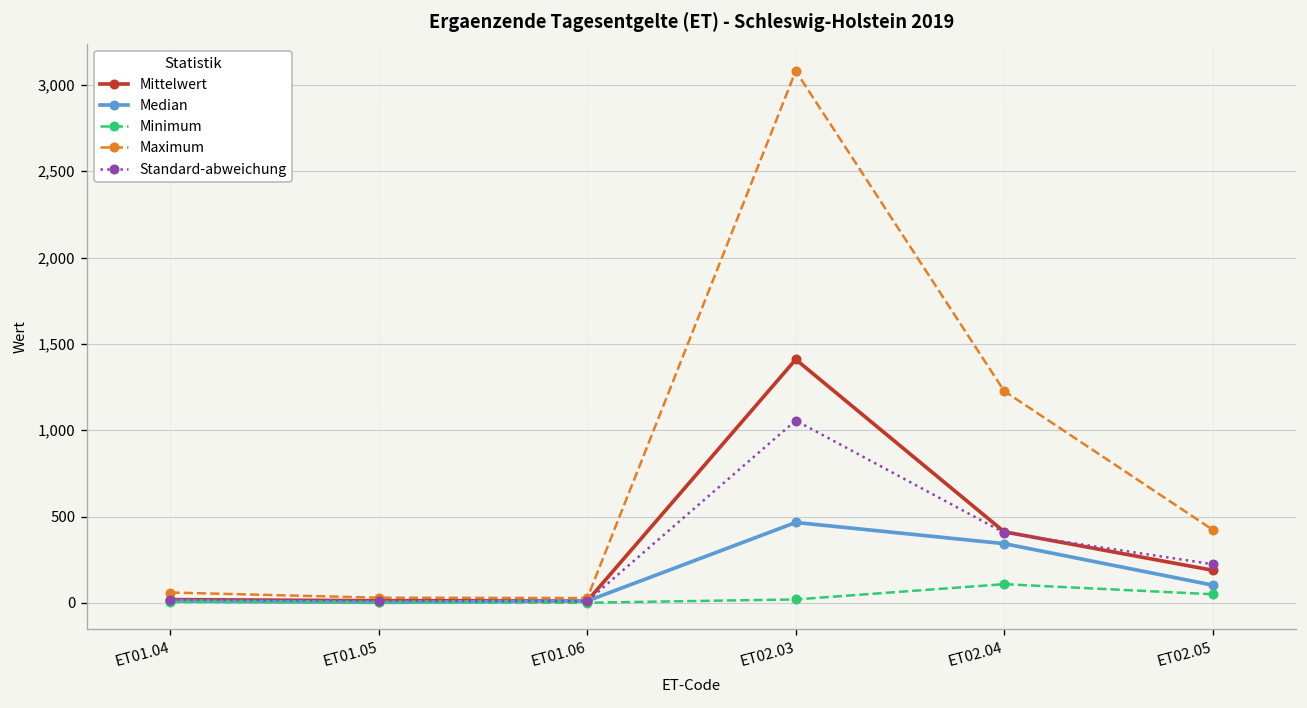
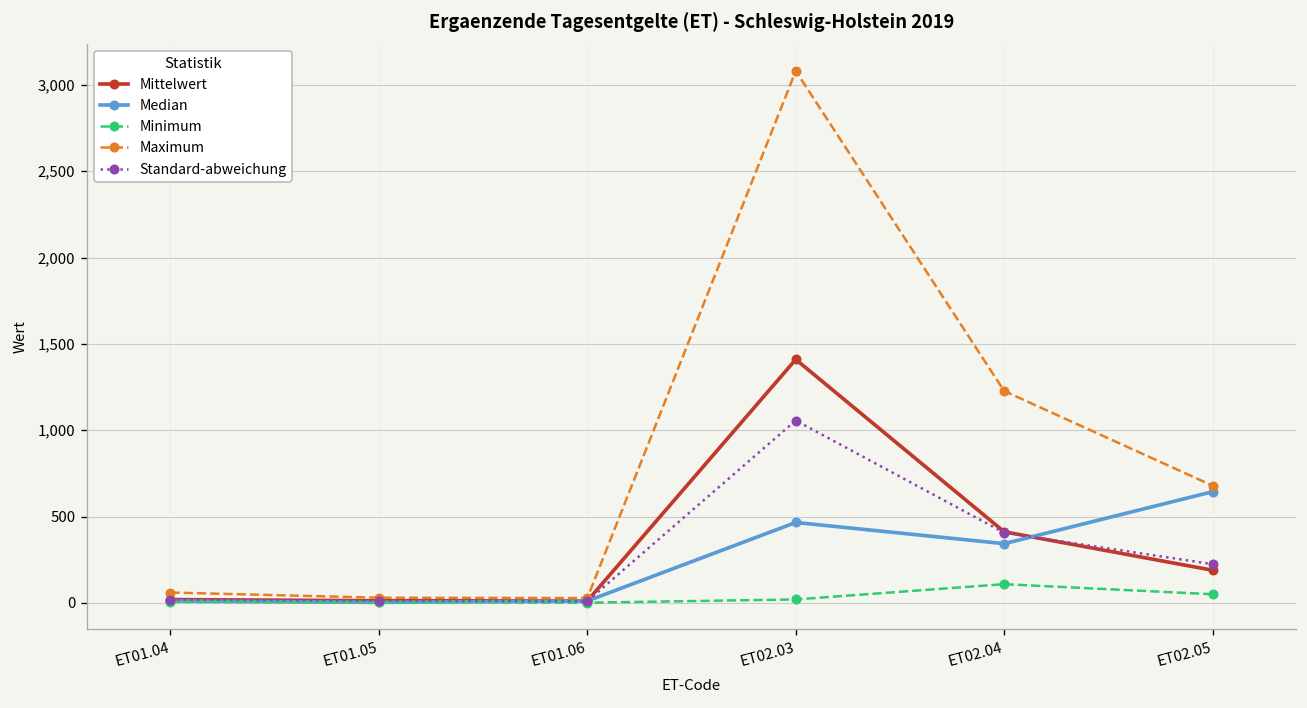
Median, ET02.05: 100 -> 640
Maximum, ET02.05: 420 -> 680
